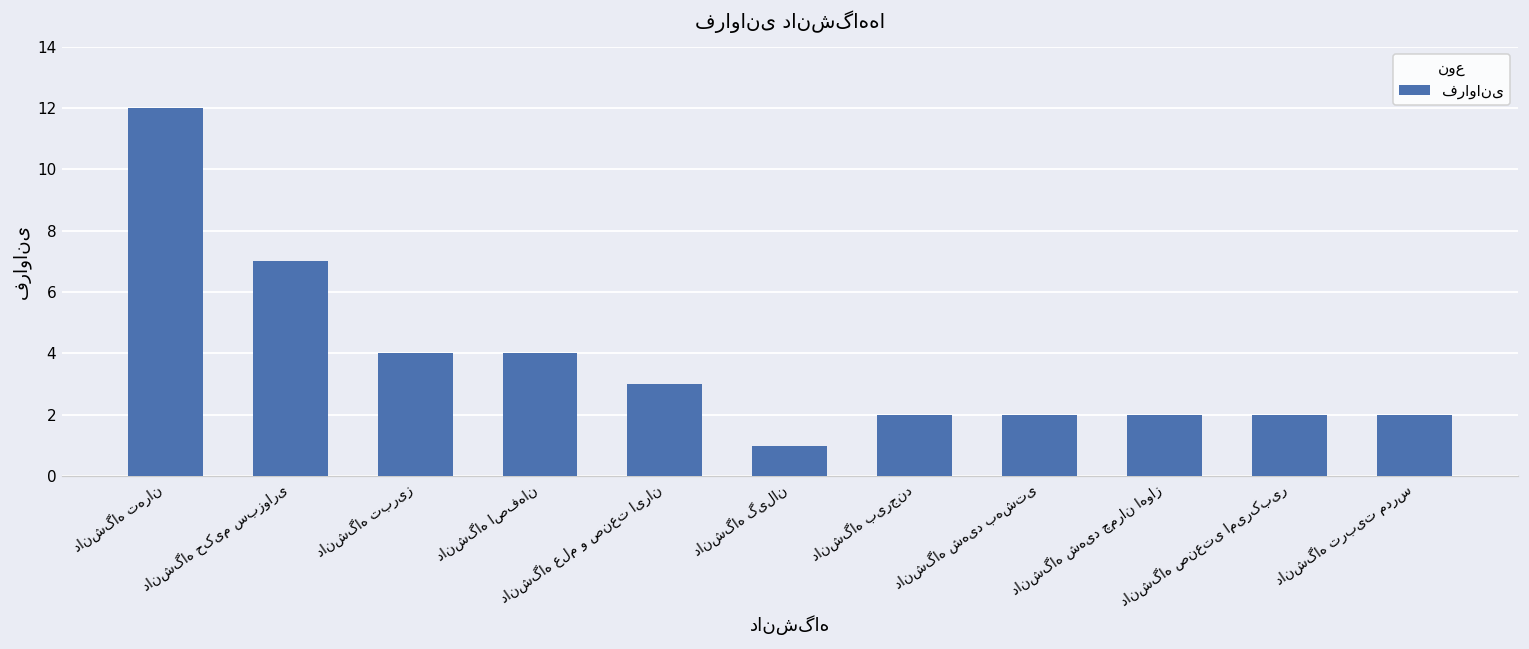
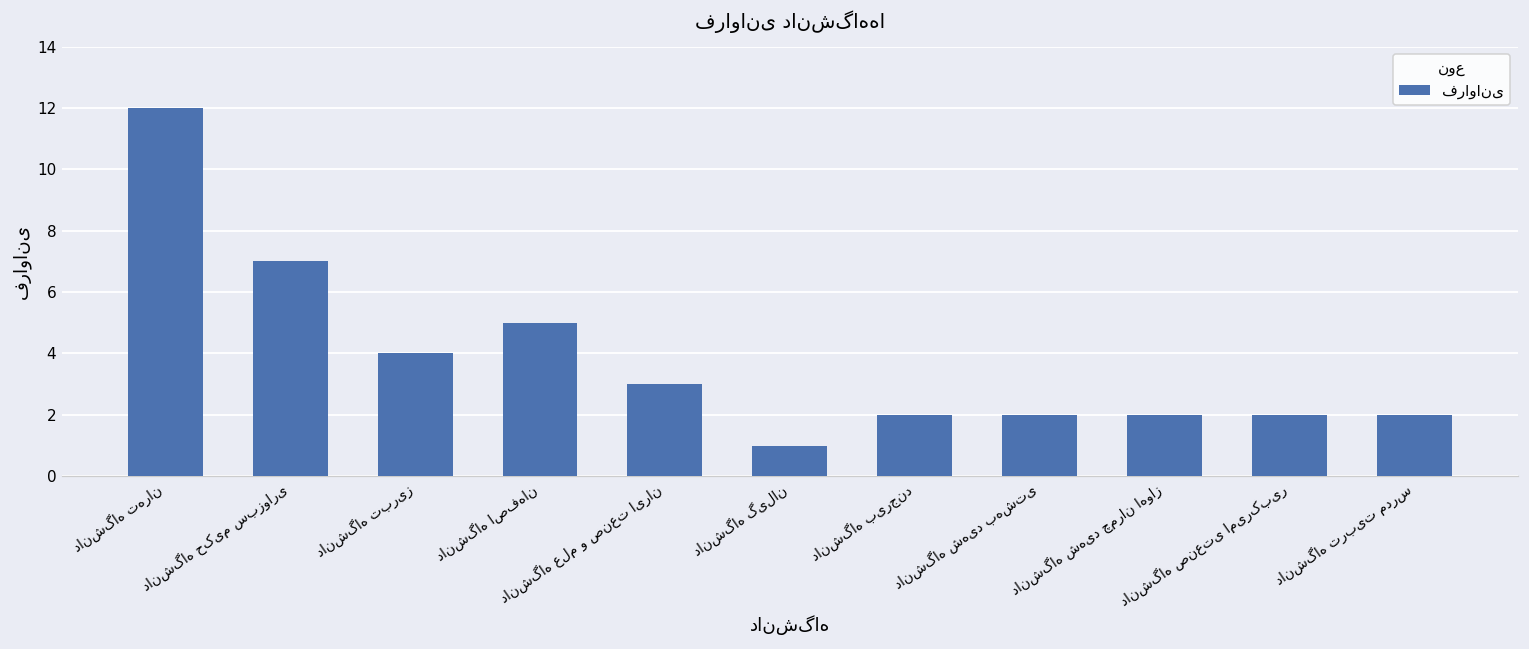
دانشگاه اصفهان: 4 -> 5
